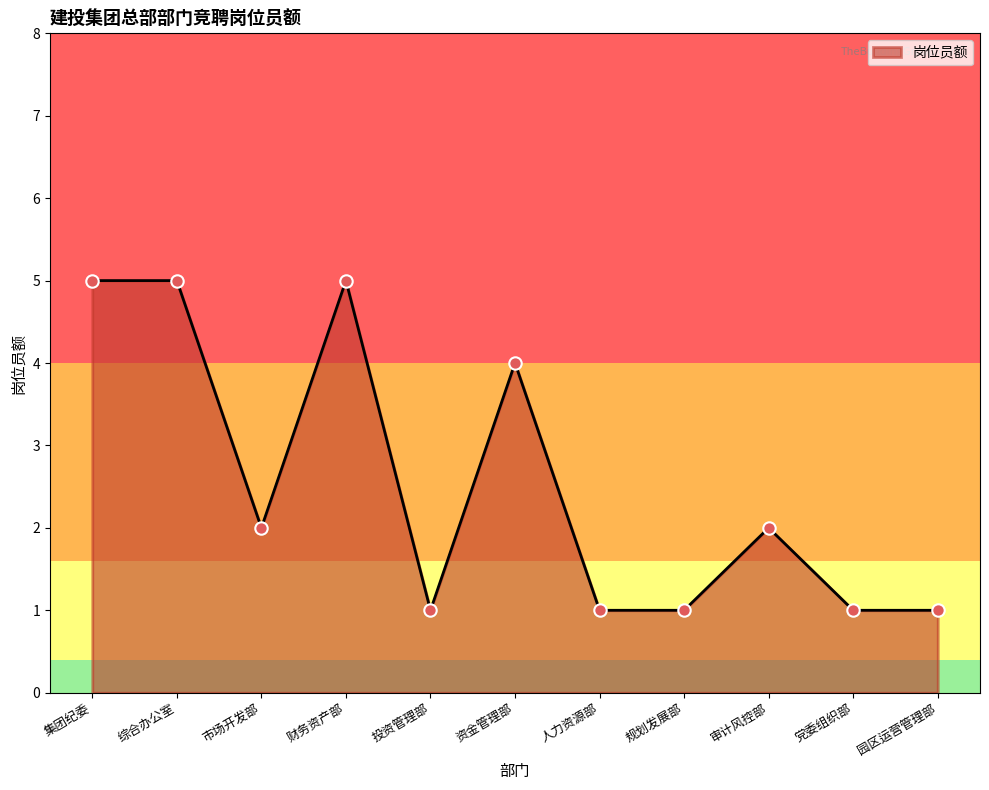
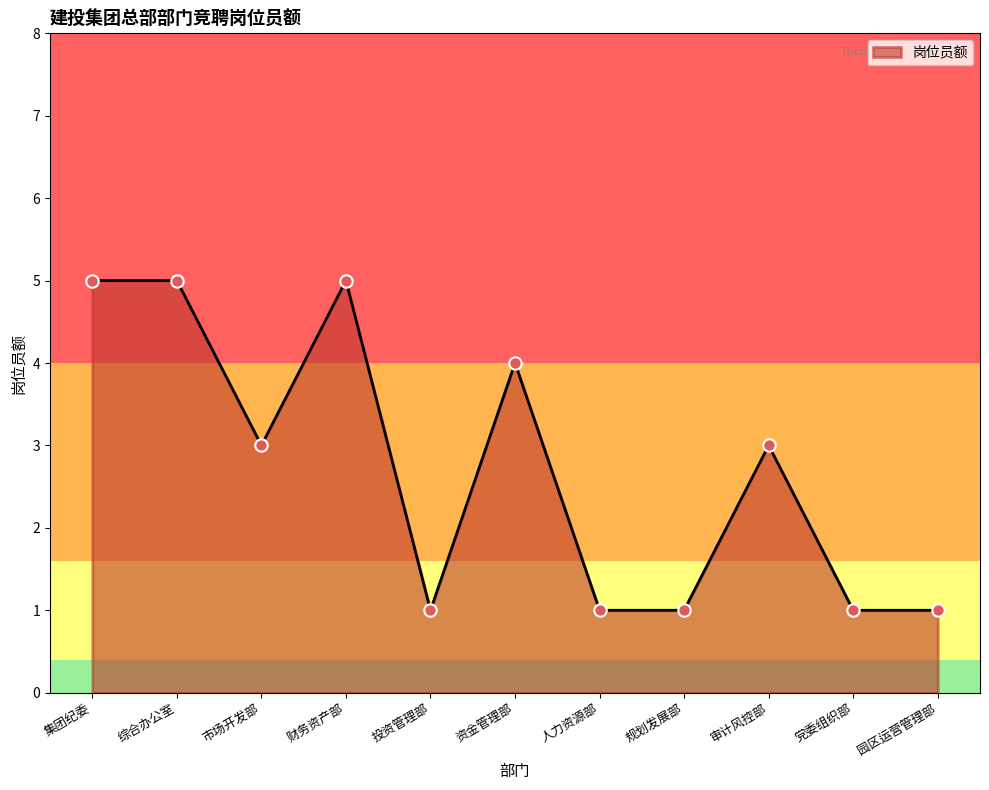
市场开发部: 2 -> 3
审计风控部: 2 -> 3
